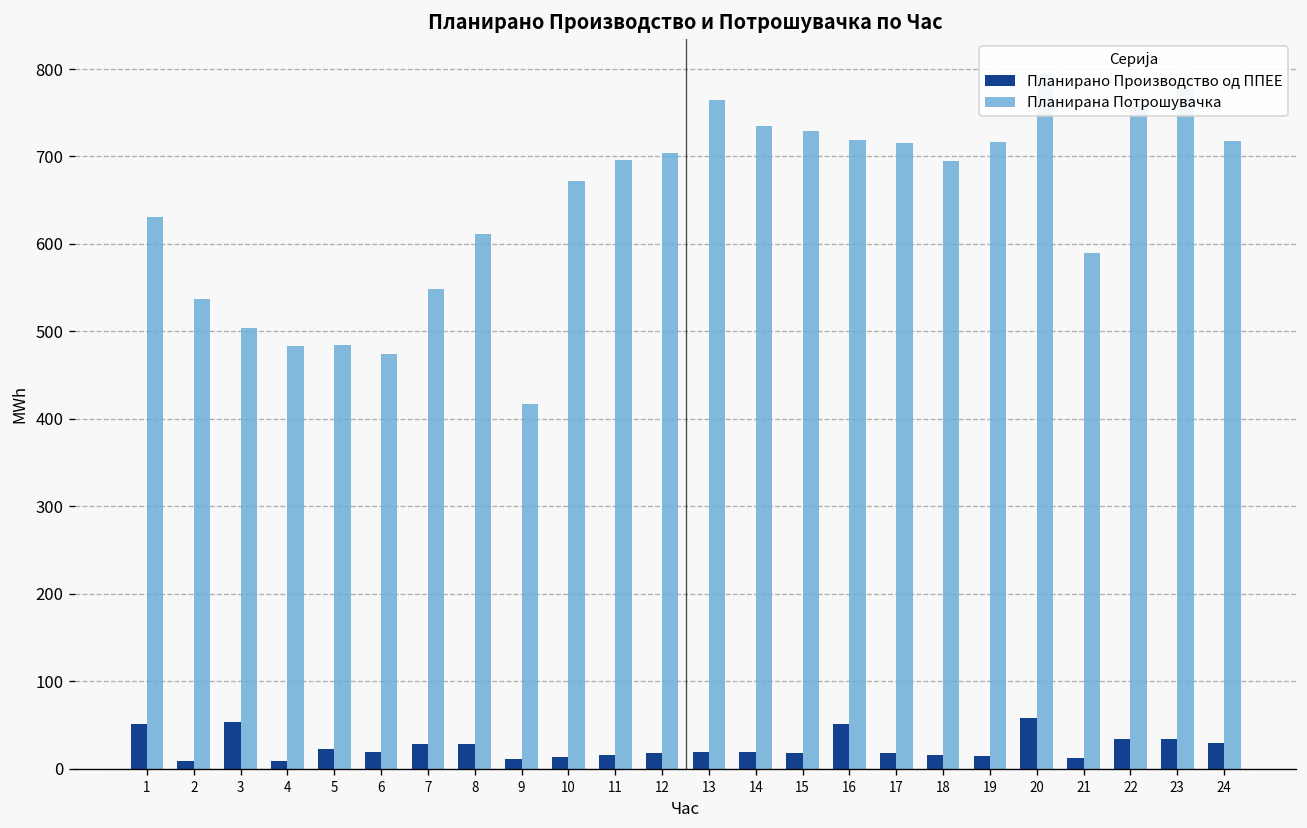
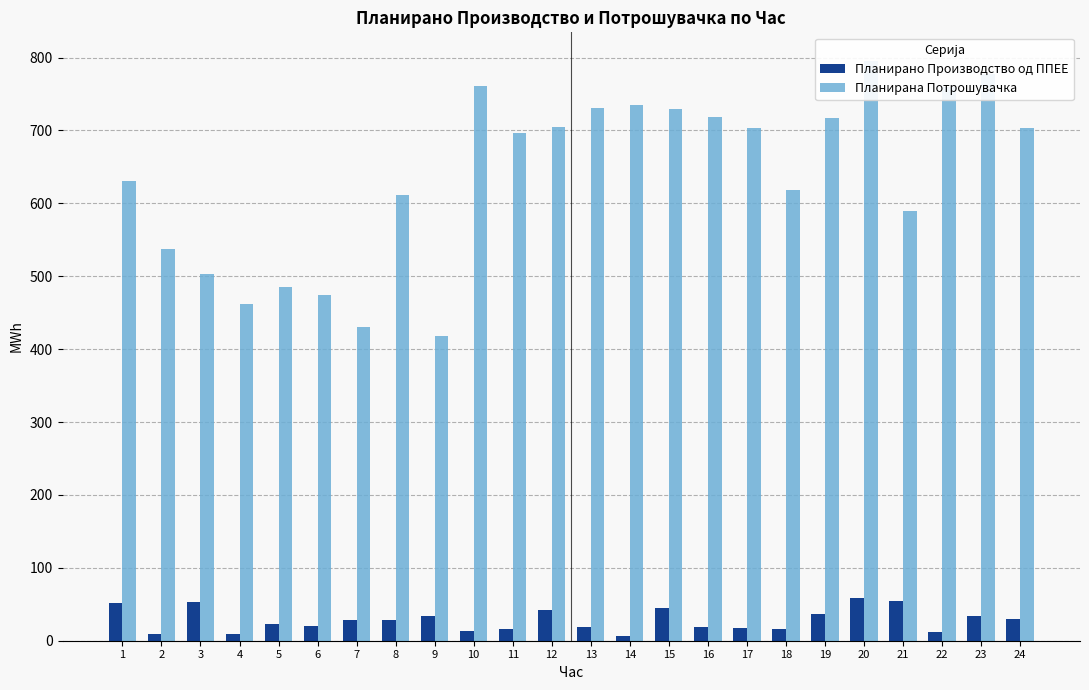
Планирана Потрошувачка, 4: 480 -> 460
Планирана Потрошувачка, 7: 550 -> 430
Планирано Производство од ППЕЕ, 9: 10 -> 30
Планирана Потрошувачка, 10: 670 -> 760
Планирано Производство од ППЕЕ, 12: 20 -> 40
Планирана Потрошувачка, 13: 760 -> 730
Планирано Производство од ППЕЕ, 14: 20 -> 10
Планирано Производство од ППЕЕ, 15: 20 -> 40
Планирано Производство од ППЕЕ, 16: 50 -> 20
Планирана Потрошувачка, 17: 720 -> 700
Планирана Потрошувачка, 18: 690 -> 620
Планирано Производство од ППЕЕ, 19: 10 -> 40
Планирано Производство од ППЕЕ, 21: 10 -> 60
Планирано Производство од ППЕЕ, 22: 30 -> 10
Планирана Потрошувачка, 24: 720 -> 700
